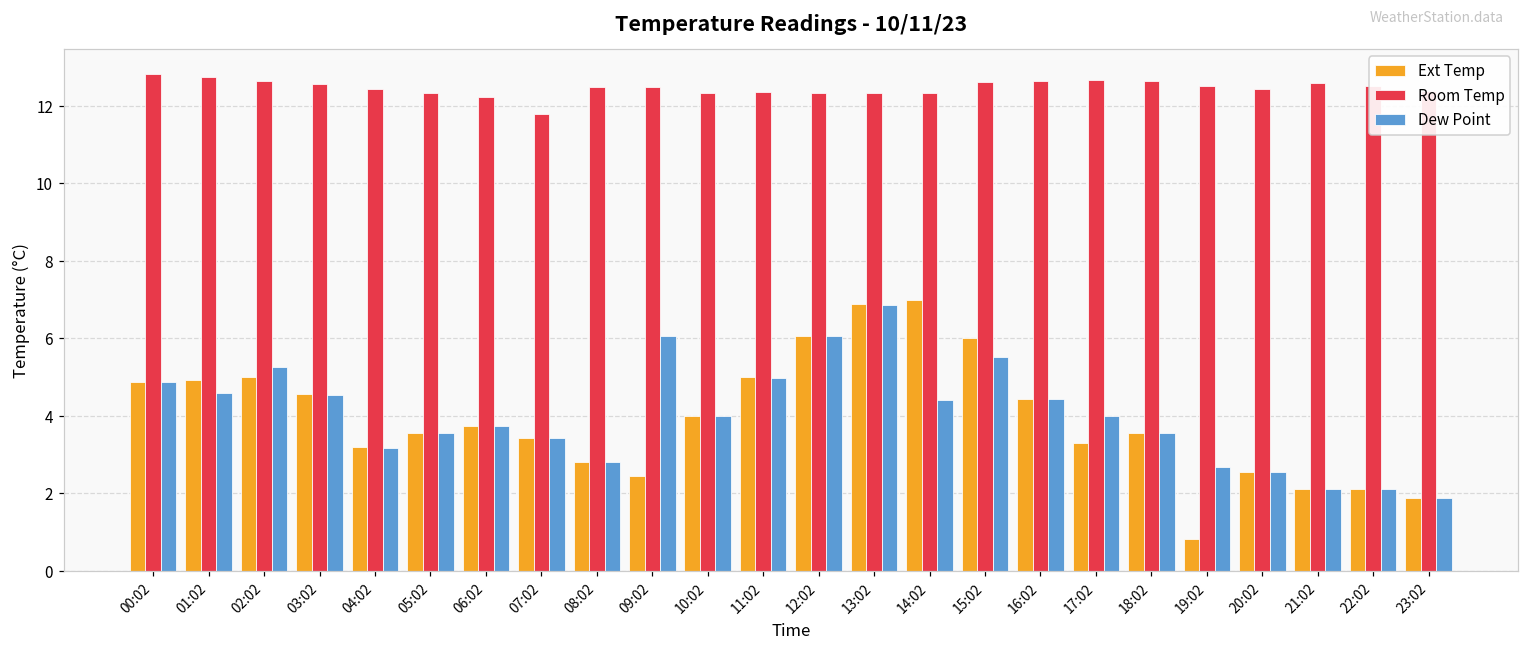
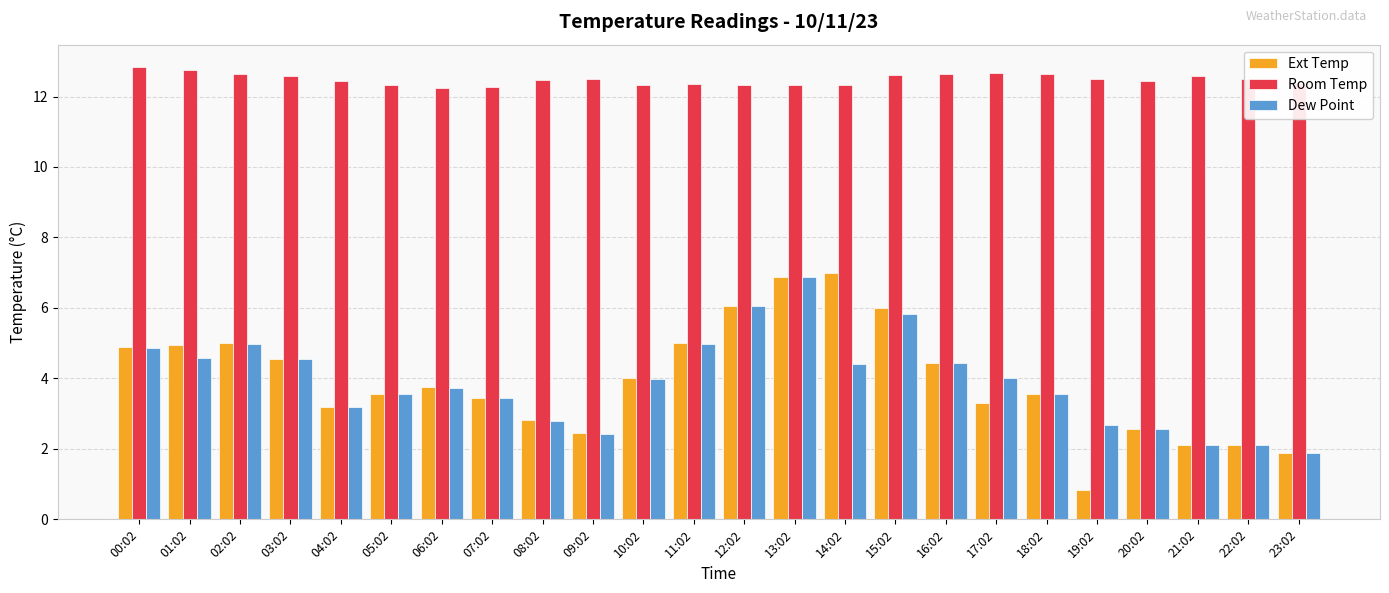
Dew Point, 02:02: 5.3 -> 5.0
Room Temp, 07:02: 11.8 -> 12.3
Dew Point, 09:02: 6.1 -> 2.4
Dew Point, 15:02: 5.5 -> 5.8
